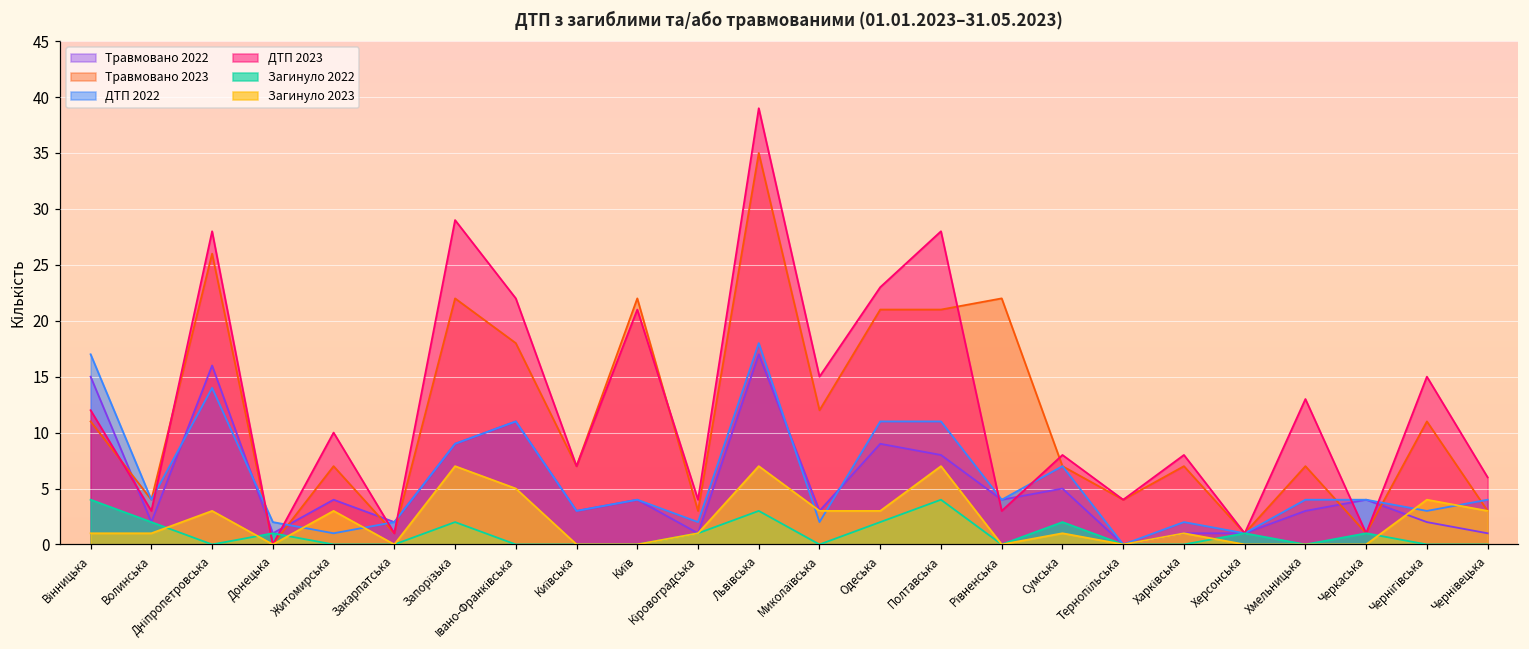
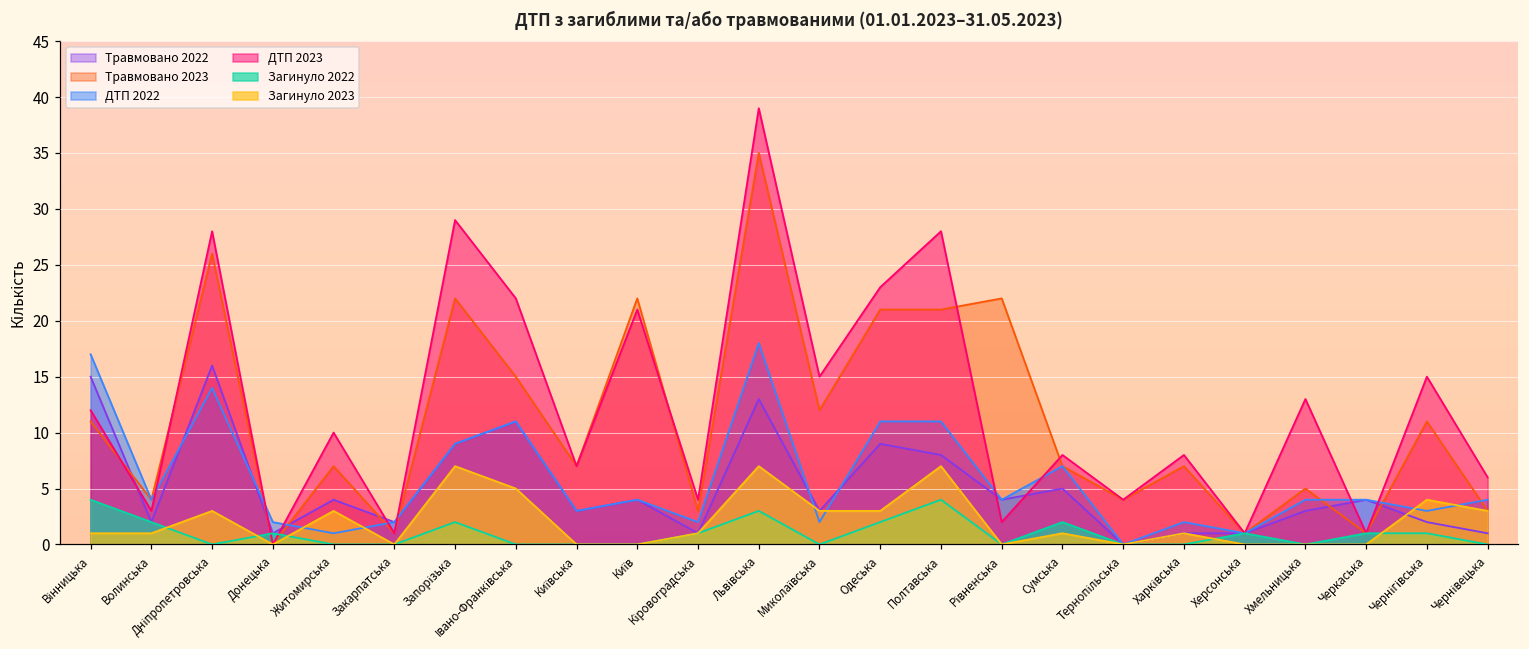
Травмовано 2023, Івано-Франківська: 18 -> 15
Травмовано 2022, Львівська: 17 -> 13
ДТП 2023, Рівненська: 3 -> 2
Травмовано 2023, Хмельницька: 7 -> 5
Загинуло 2022, Чернігівська: 0 -> 1
